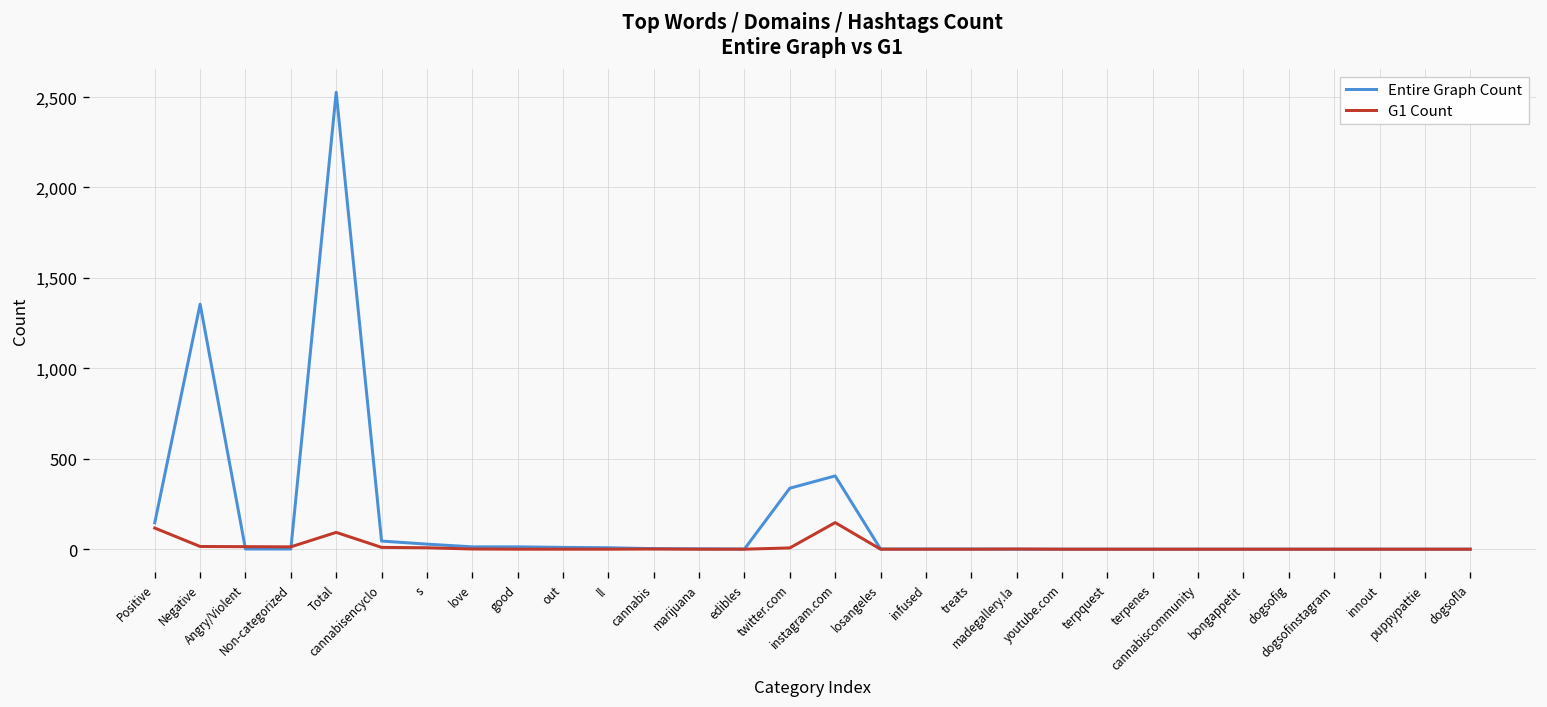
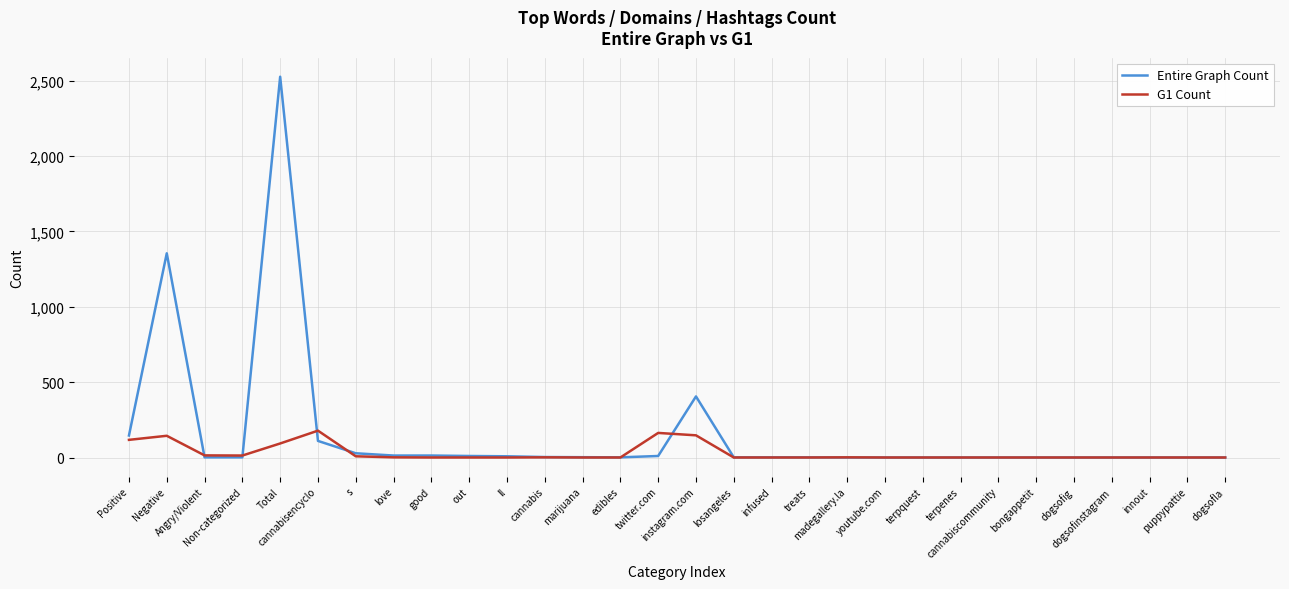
G1 Count, Negative: 20 -> 150
Entire Graph Count, cannabisencyclo: 50 -> 110
G1 Count, cannabisencyclo: 10 -> 180
Entire Graph Count, twitter.com: 340 -> 10
G1 Count, twitter.com: 10 -> 160
